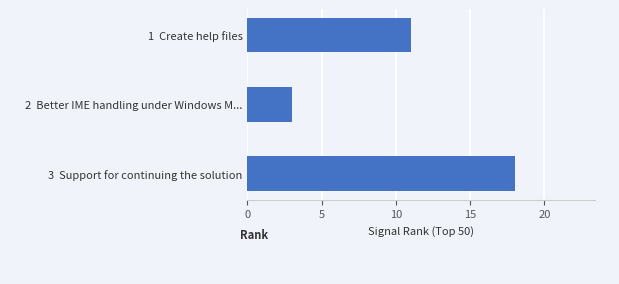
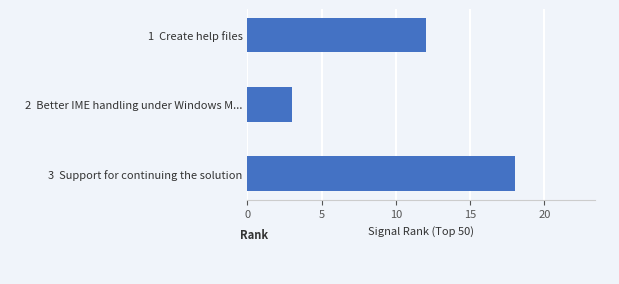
1 Create help files: 11 -> 12
